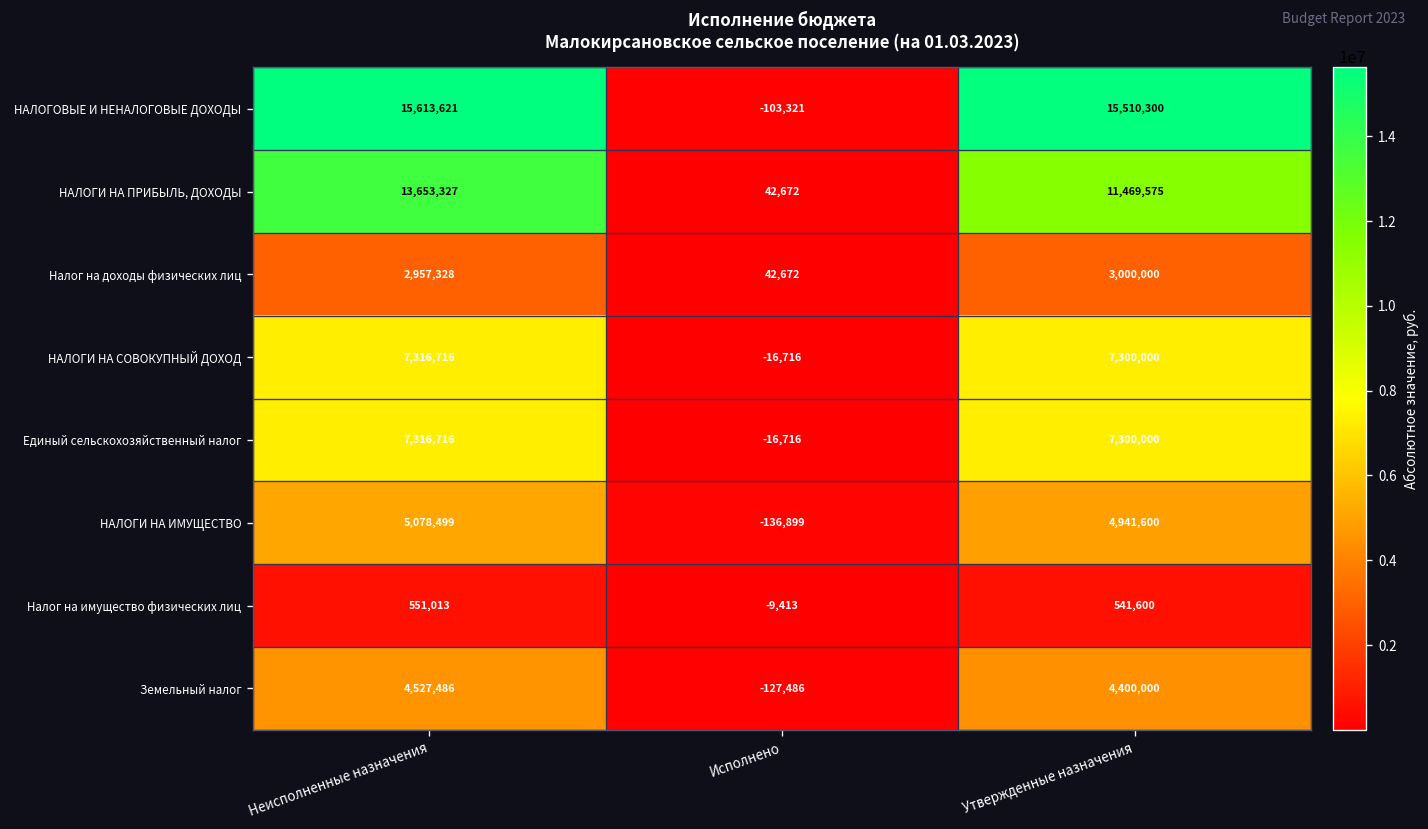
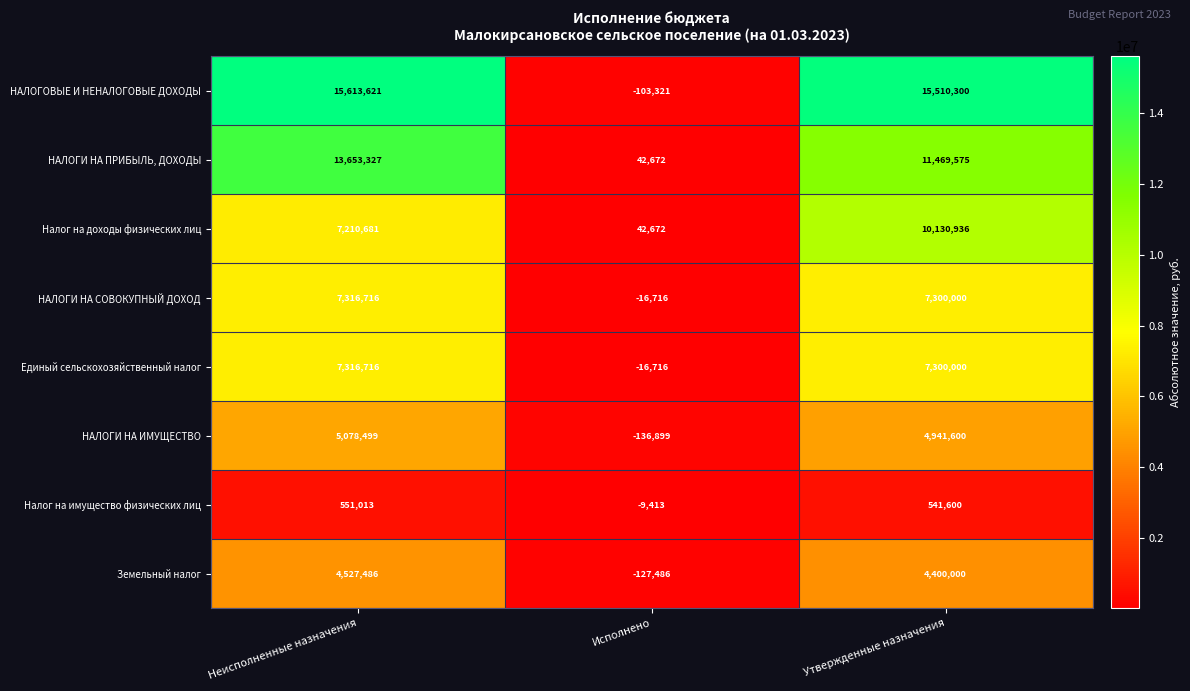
Налог на доходы физических лиц, Неисполненные назначения: 2,957,328 -> 7,210,681
Налог на доходы физических лиц, Утвержденные назначения: 3,000,000 -> 10,130,936
